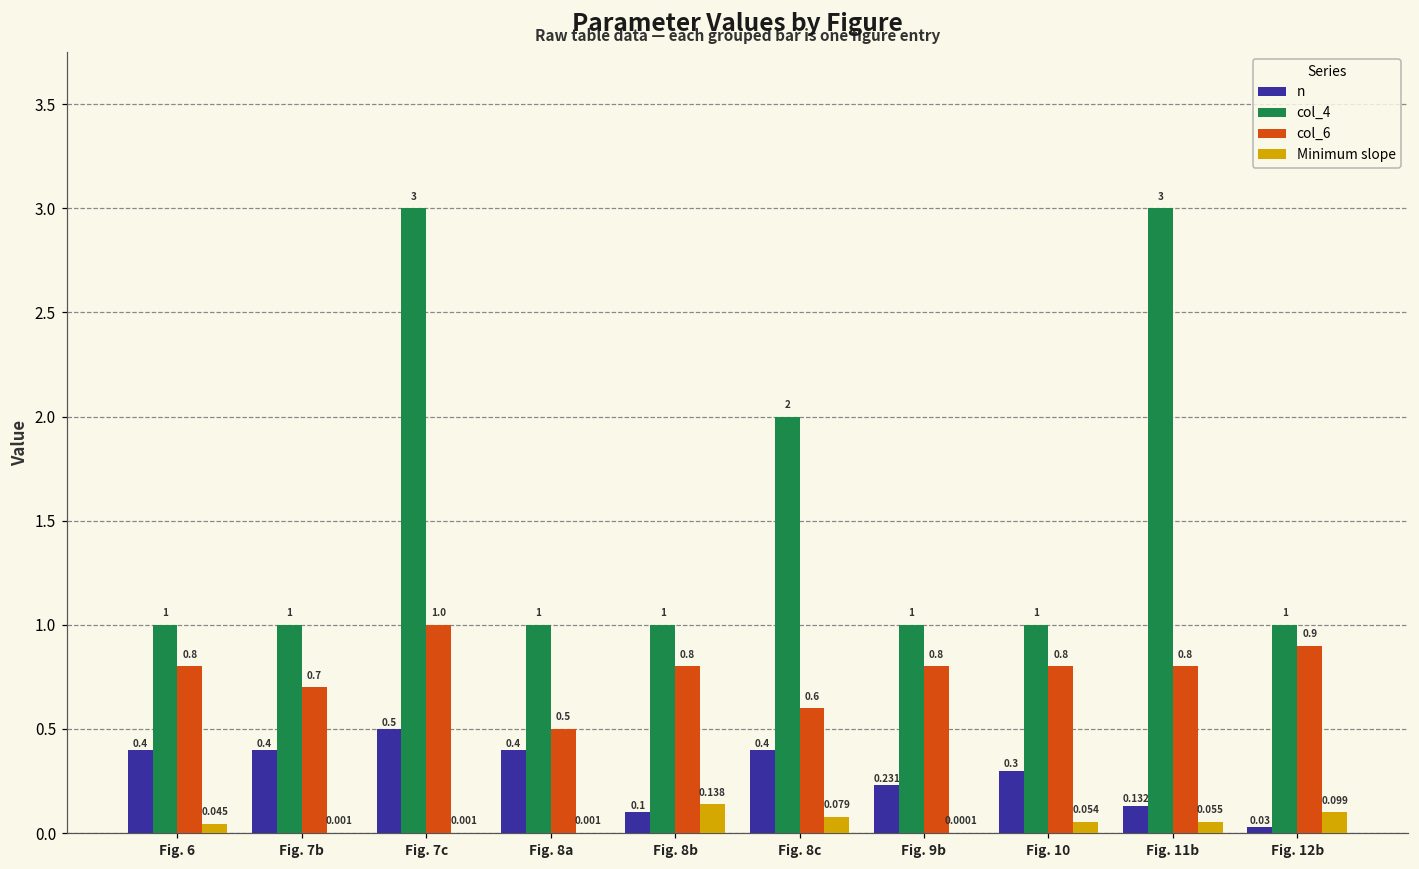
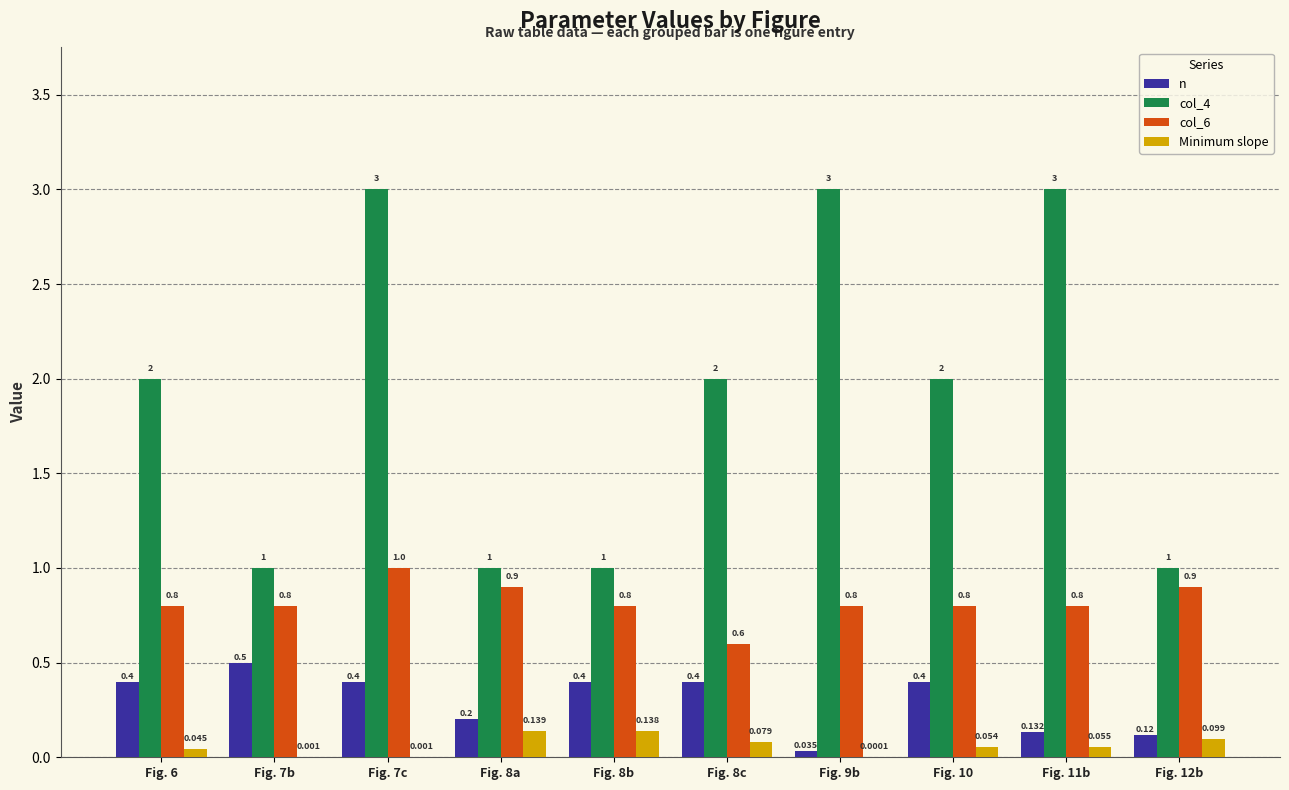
col_4, Fig. 6: 1 -> 2
n, Fig. 7b: 0.4 -> 0.5
col_6, Fig. 7b: 0.7 -> 0.8
n, Fig. 7c: 0.5 -> 0.4
n, Fig. 8a: 0.4 -> 0.2
col_6, Fig. 8a: 0.5 -> 0.9
Minimum slope, Fig. 8a: 0.001 -> 0.139
n, Fig. 8b: 0.1 -> 0.4
n, Fig. 9b: 0.231 -> 0.035
col_4, Fig. 9b: 1 -> 3
n, Fig. 10: 0.3 -> 0.4
col_4, Fig. 10: 1 -> 2
n, Fig. 12b: 0.03 -> 0.12
